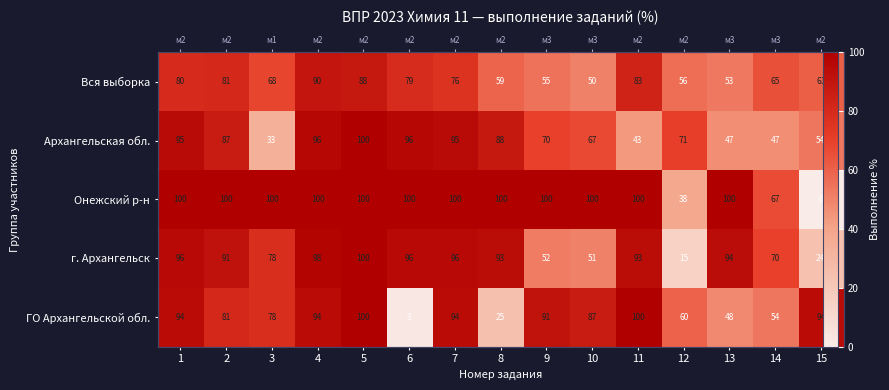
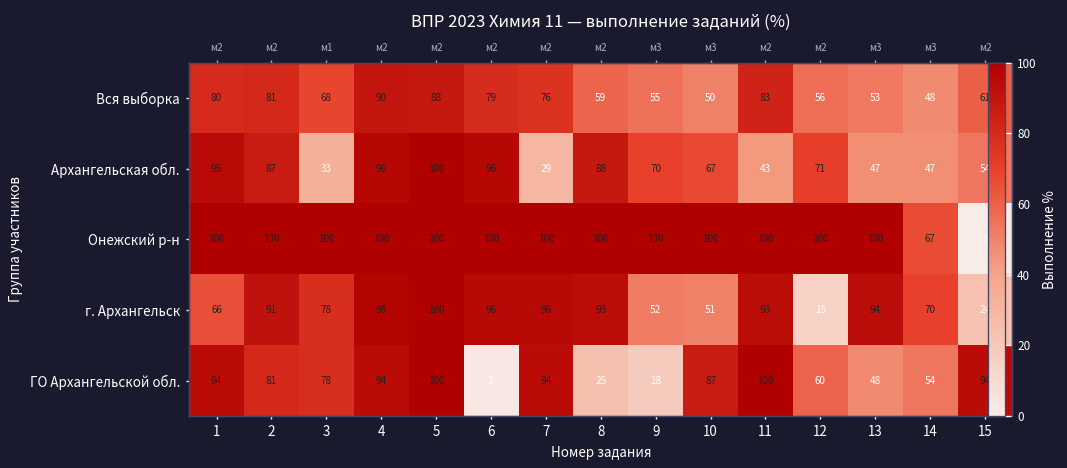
Вся выборка, 14: 65 -> 48
Архангельская обл., 7: 95 -> 29
Онежский р-н, 12: 38 -> 100
г. Архангельск, 1: 96 -> 66
ГО Архангельской обл., 9: 91 -> 18
